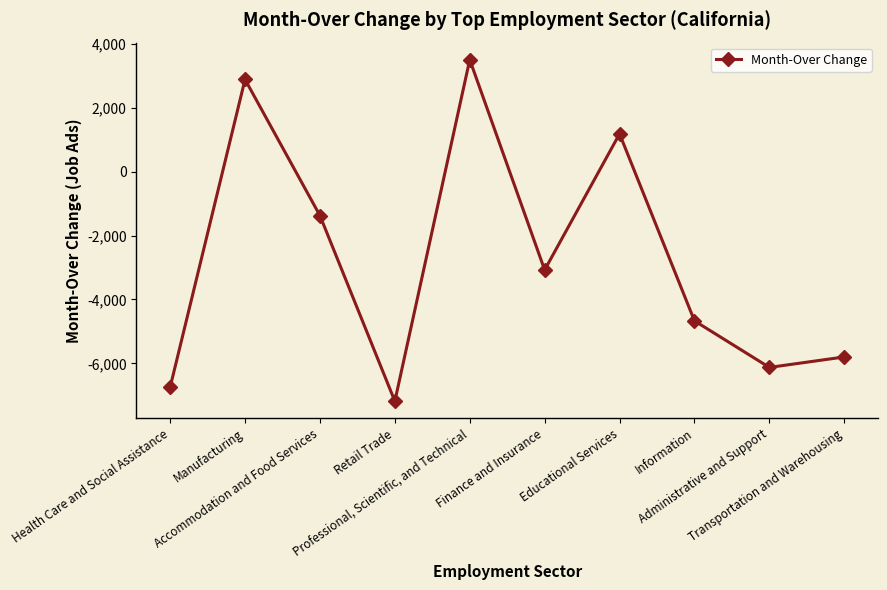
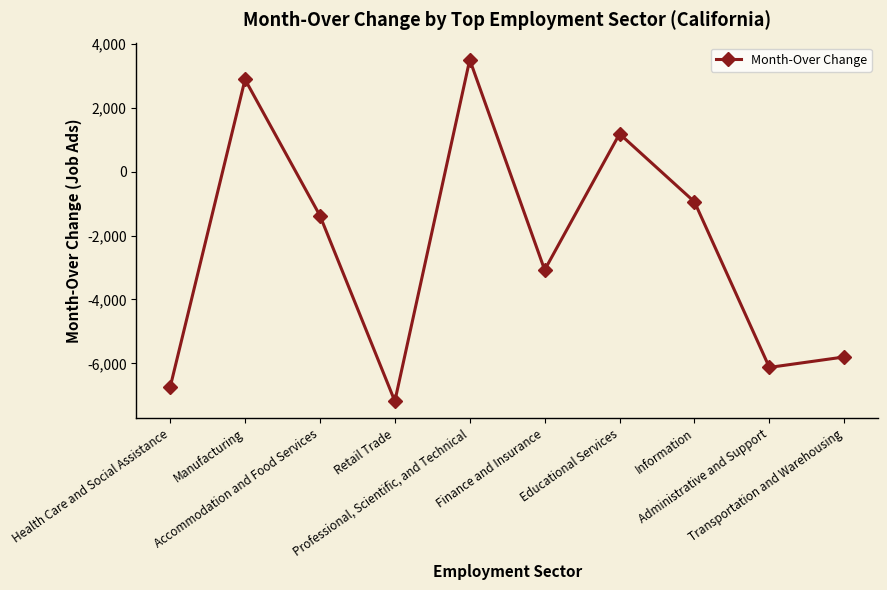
Information: -4,700 -> -900
